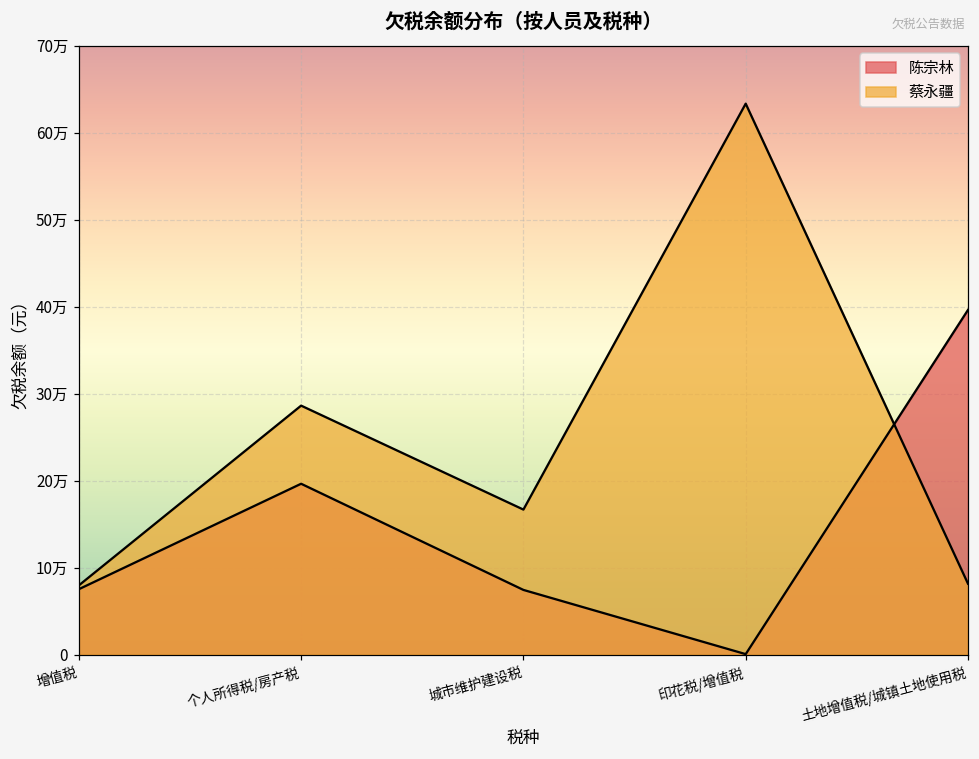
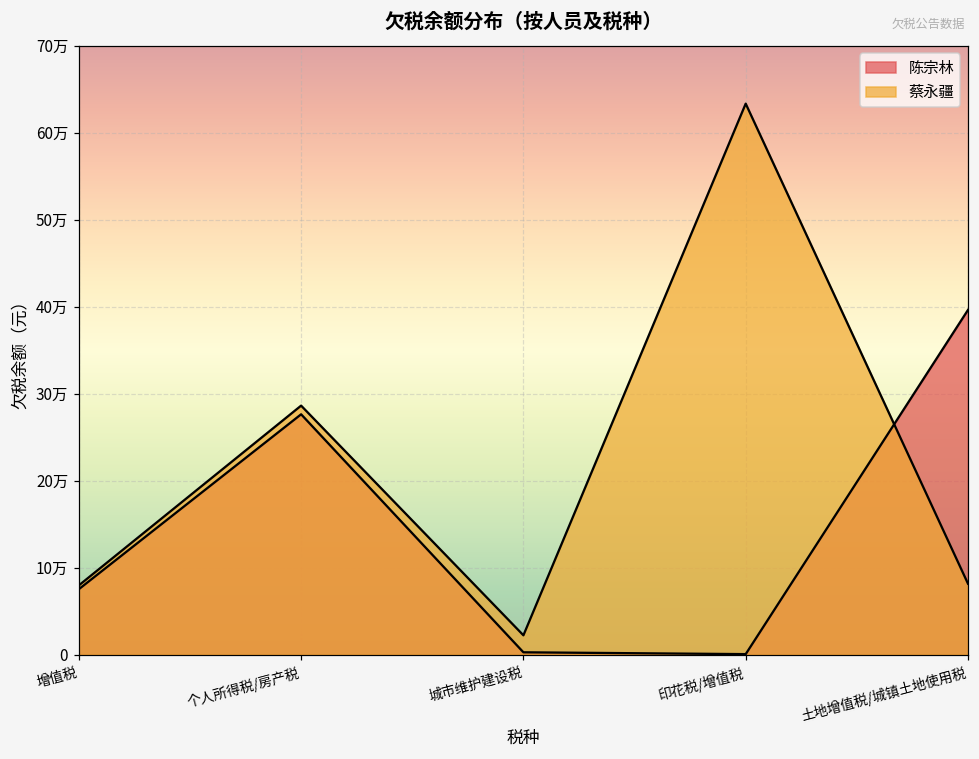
陈宗林, 个人所得税/房产税: 20万 -> 28万
陈宗林, 城市维护建设税: 7万 -> 0万
蔡永疆, 城市维护建设税: 17万 -> 2万
